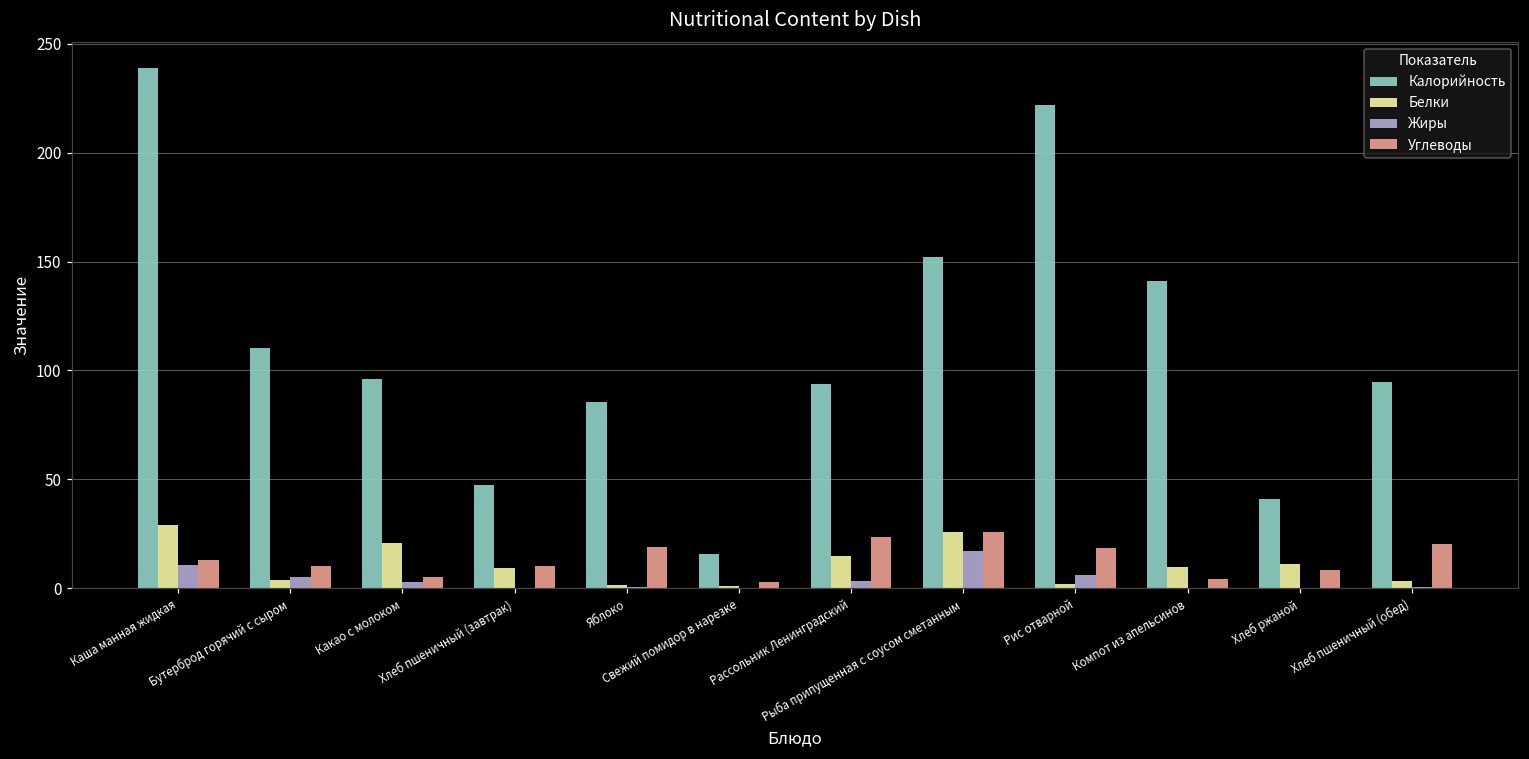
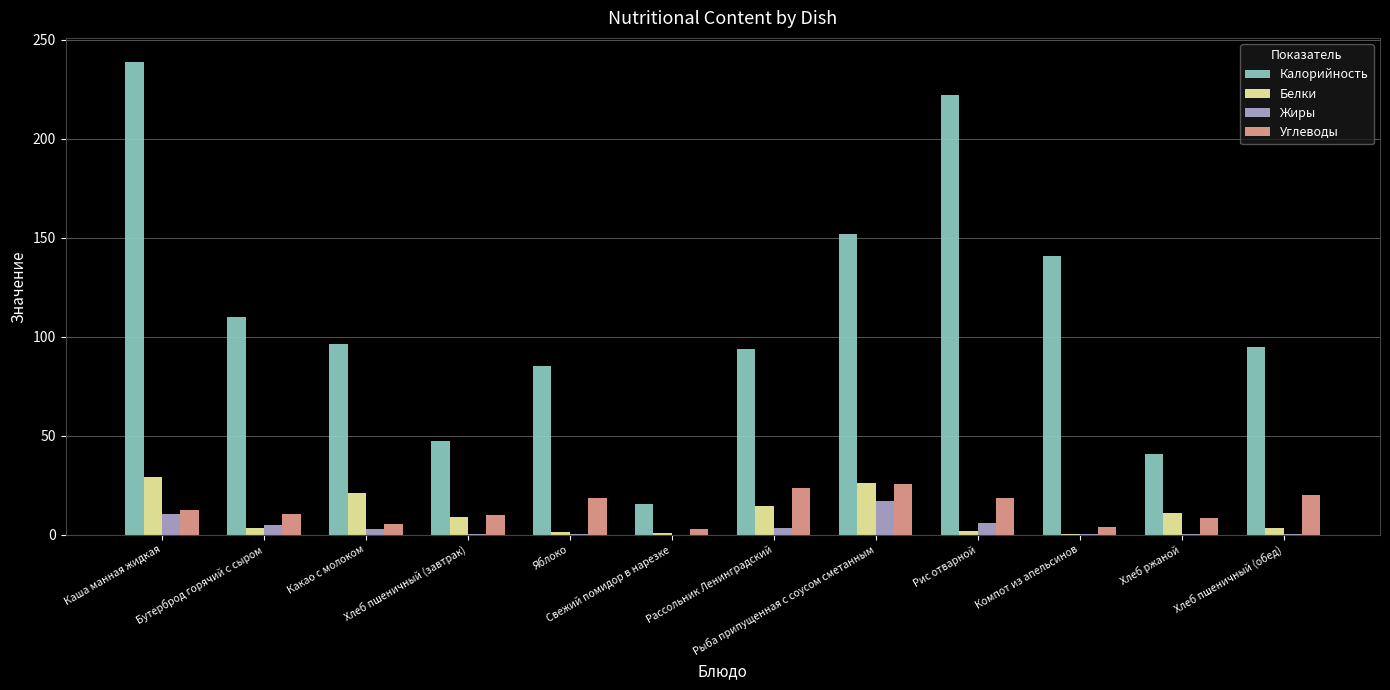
Белки, Компот из апельсинов: 10 -> 1
